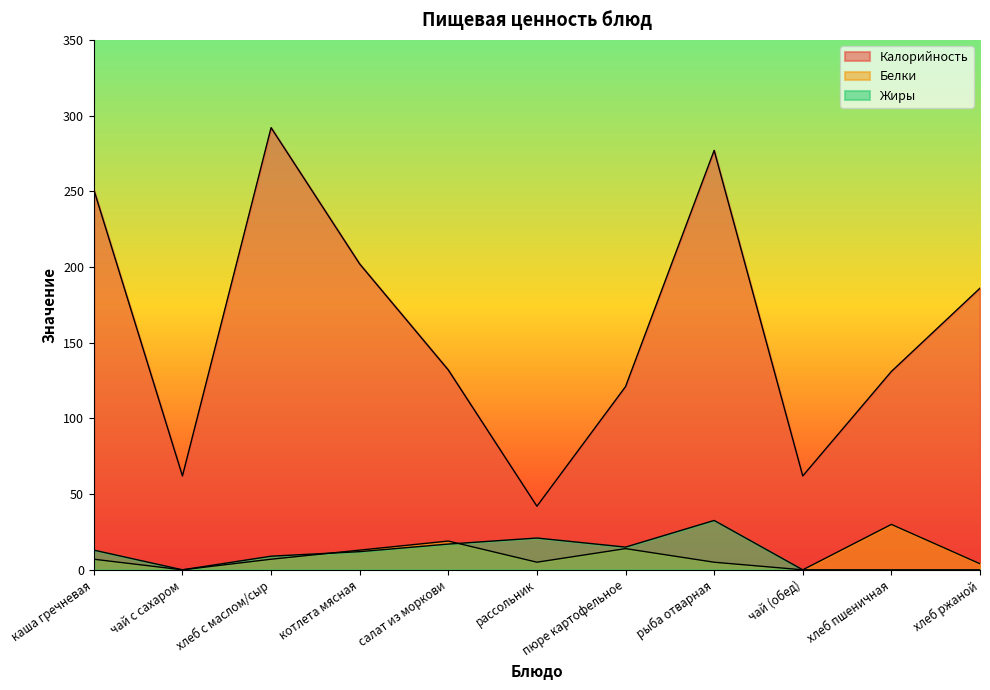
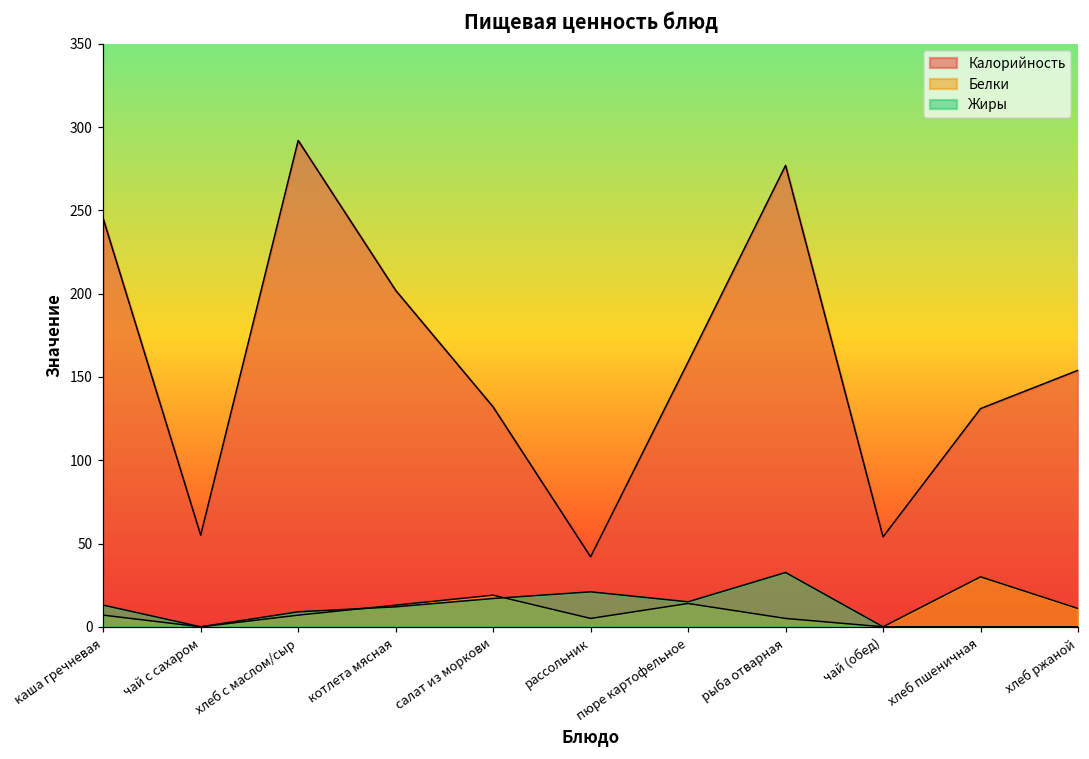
Калорийность, каша гречневая: 251 -> 245
Калорийность, чай с сахаром: 62 -> 55
Калорийность, пюре картофельное: 121 -> 159
Калорийность, чай (обед): 62 -> 54
Калорийность, хлеб ржаной: 186 -> 154
Белки, хлеб ржаной: 4 -> 11
